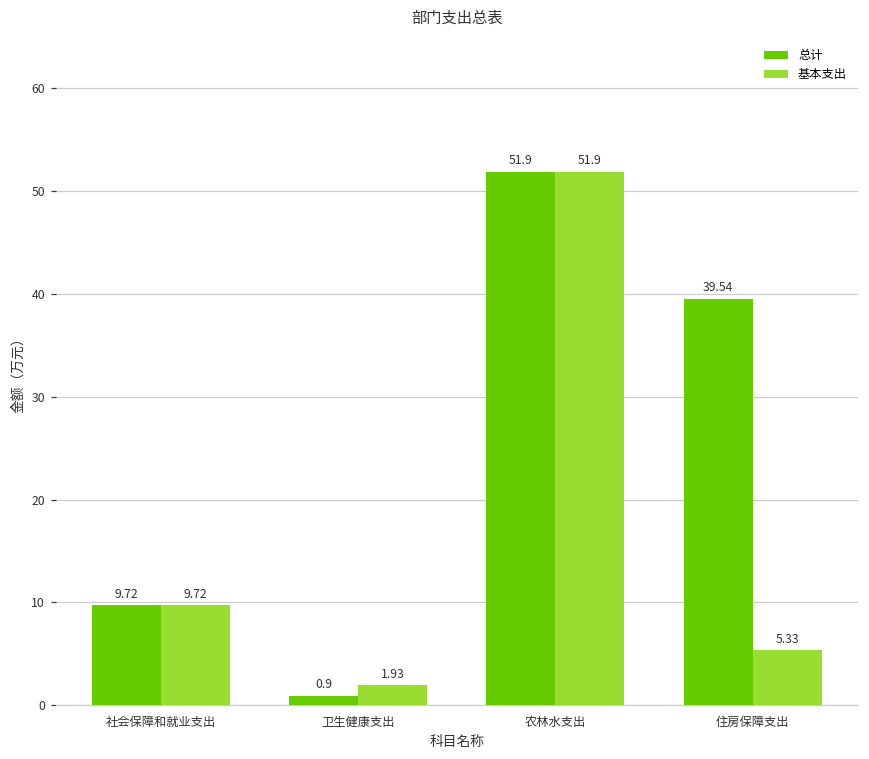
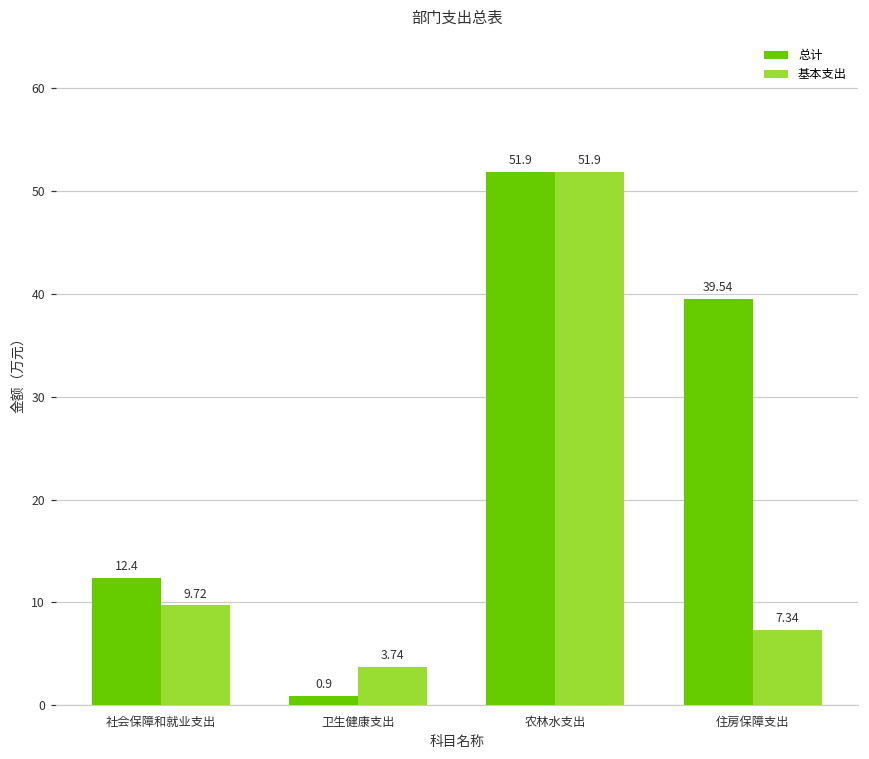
总计, 社会保障和就业支出: 9.72 -> 12.4
基本支出, 卫生健康支出: 1.93 -> 3.74
基本支出, 住房保障支出: 5.33 -> 7.34
